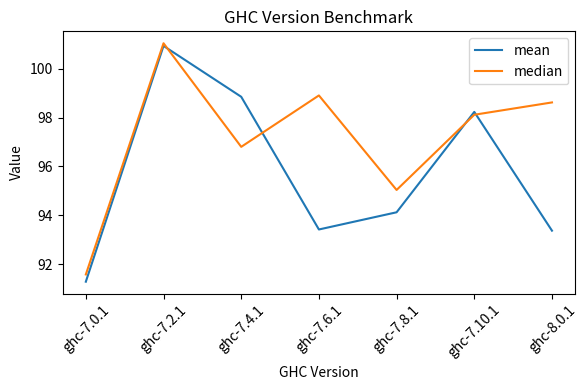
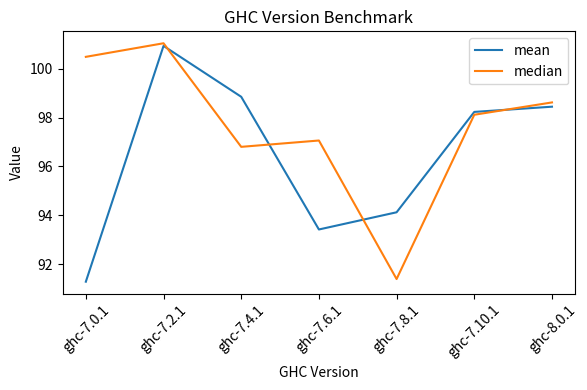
median, ghc-7.0.1: 91.6 -> 100.5
median, ghc-7.6.1: 98.9 -> 97.1
median, ghc-7.8.1: 95.0 -> 91.4
mean, ghc-8.0.1: 93.4 -> 98.4
